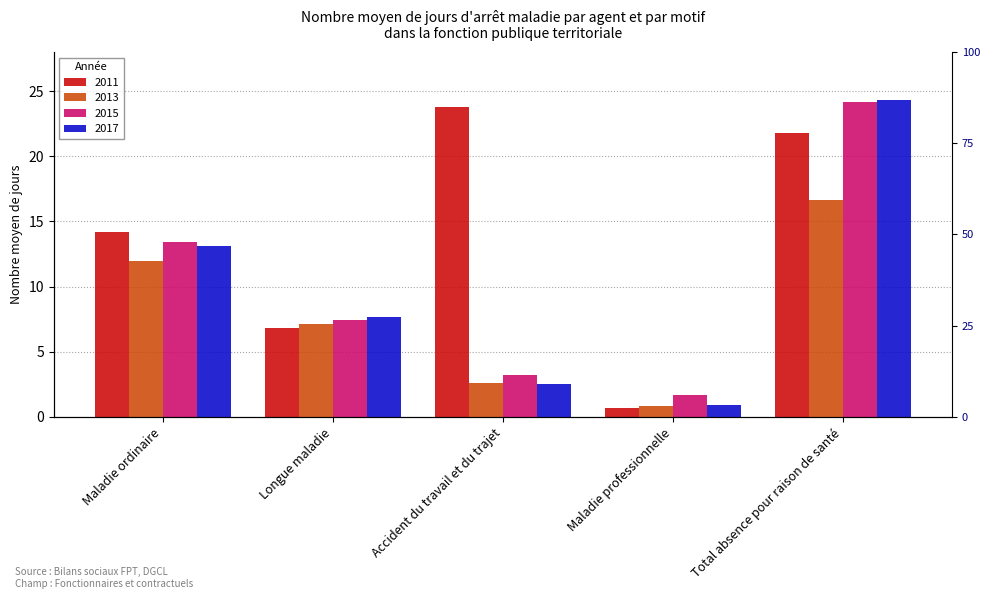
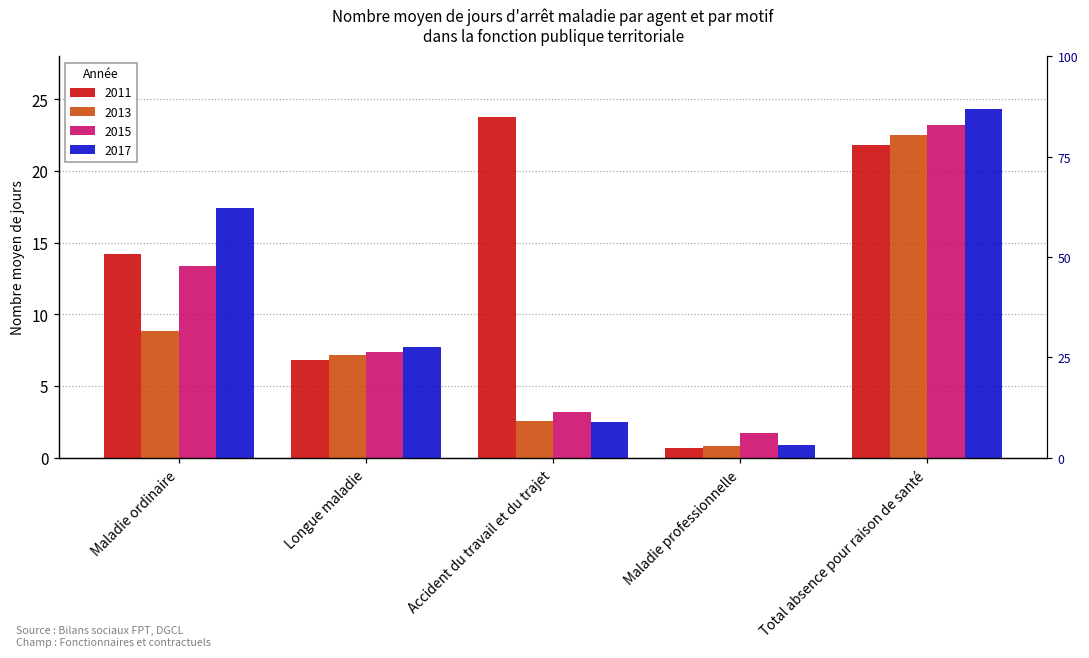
2013, Maladie ordinaire: 11.9 -> 8.8
2017, Maladie ordinaire: 13.1 -> 17.4
2013, Total absence pour raison de santé: 16.7 -> 22.5
2015, Total absence pour raison de santé: 24.2 -> 23.2
